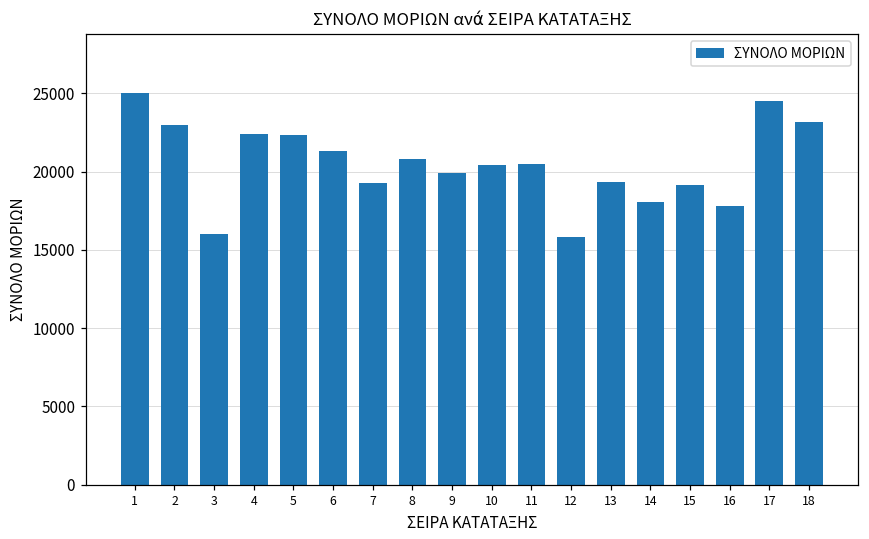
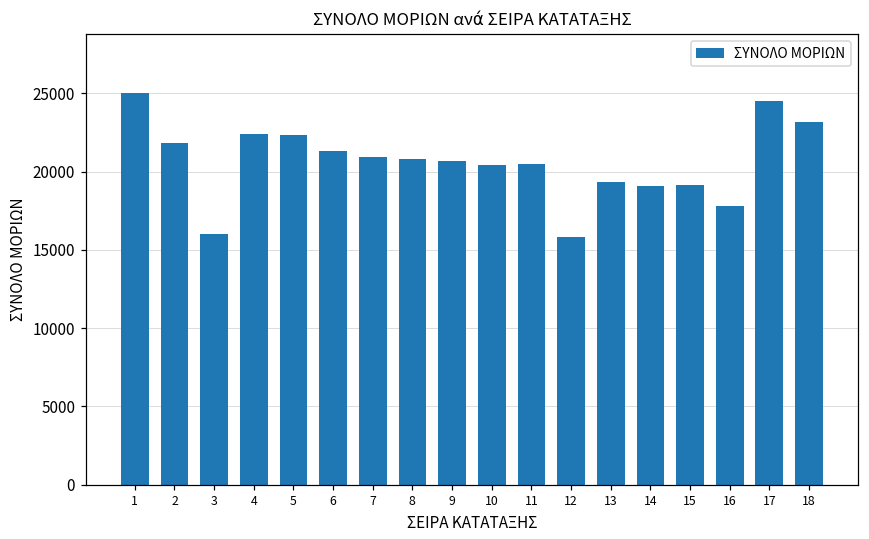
2: 23000 -> 21800
7: 19300 -> 20900
9: 19900 -> 20700
14: 18000 -> 19100
